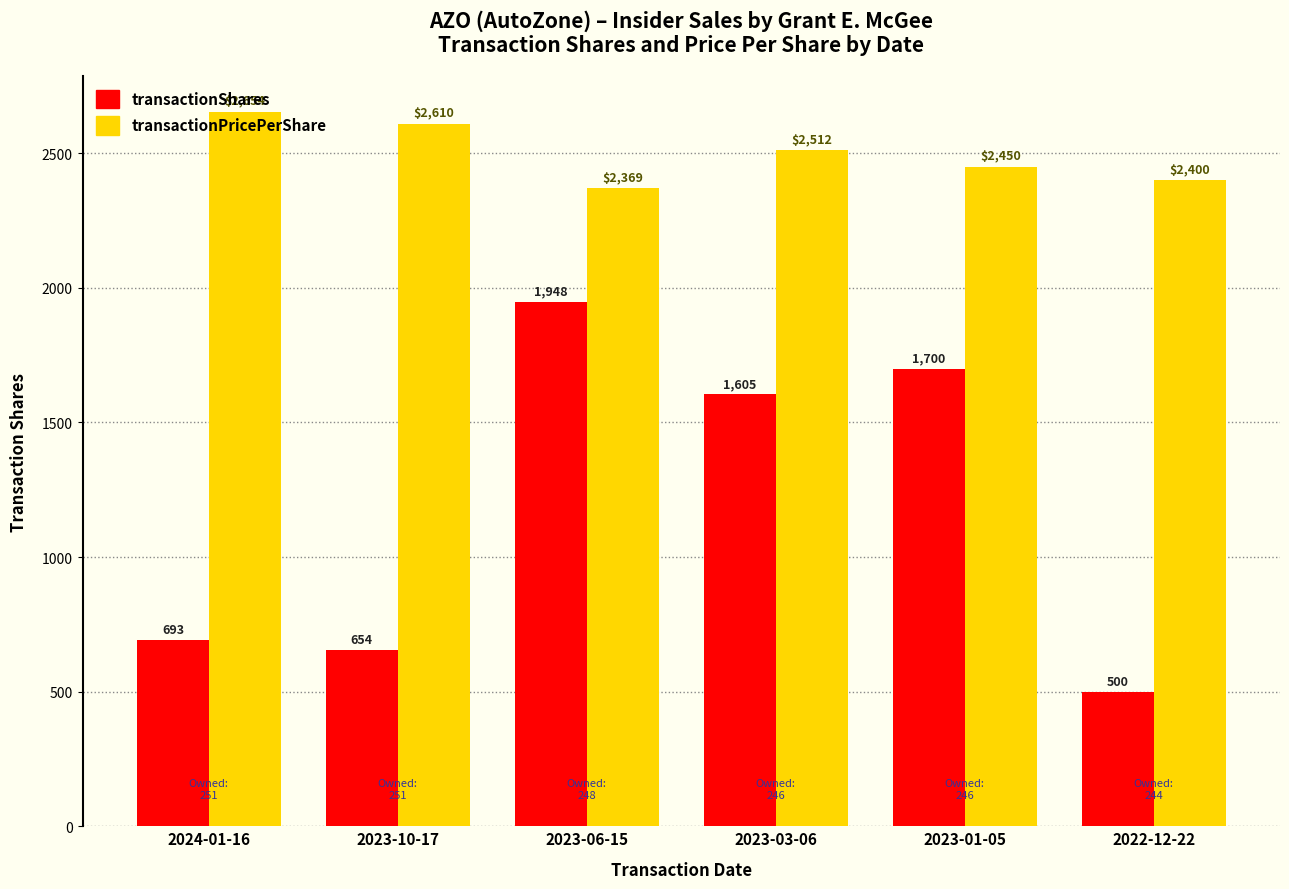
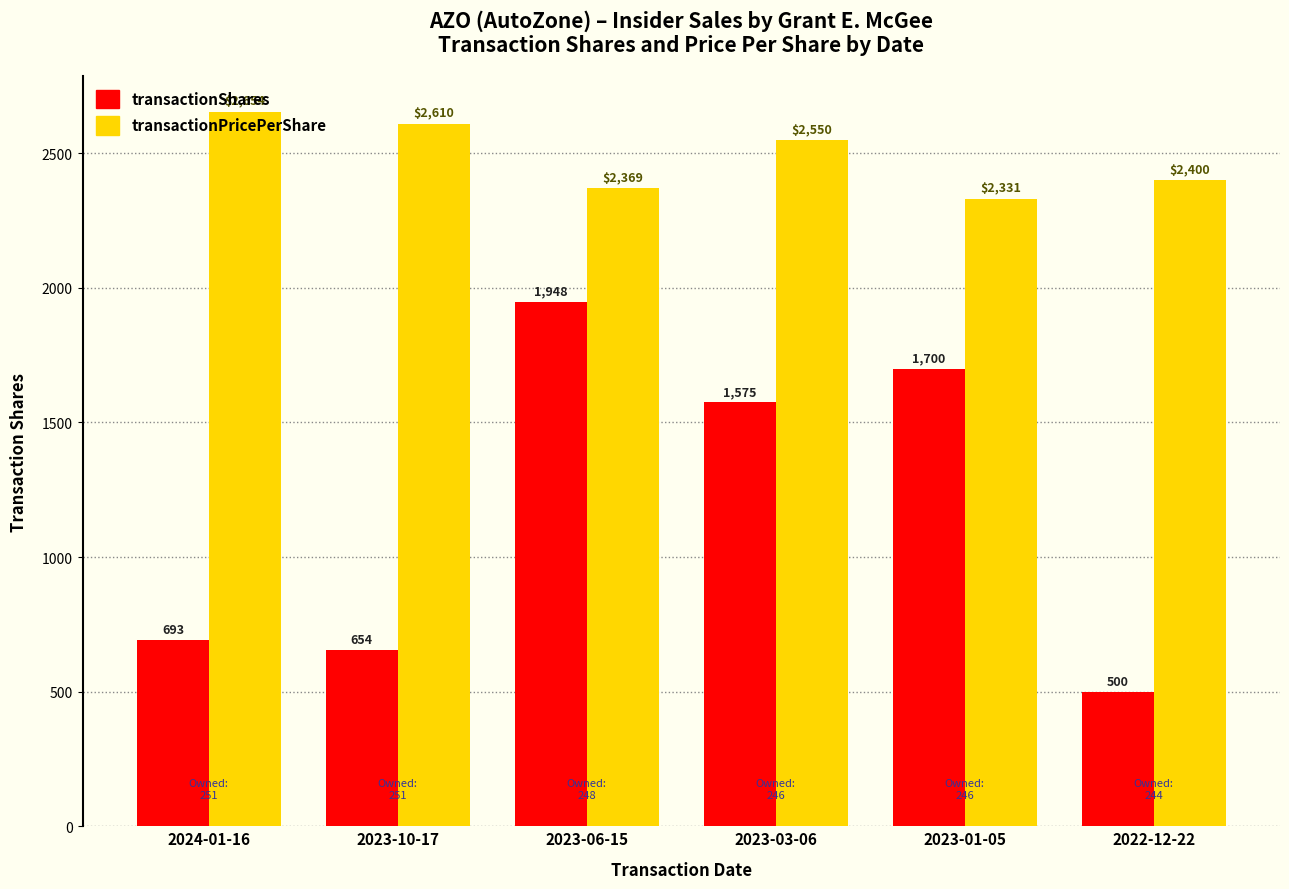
transactionShares, 2023-03-06: 1,605 -> 1,575
transactionPricePerShare, 2023-03-06: $2,512 -> $2,550
transactionPricePerShare, 2023-01-05: $2,450 -> $2,331
